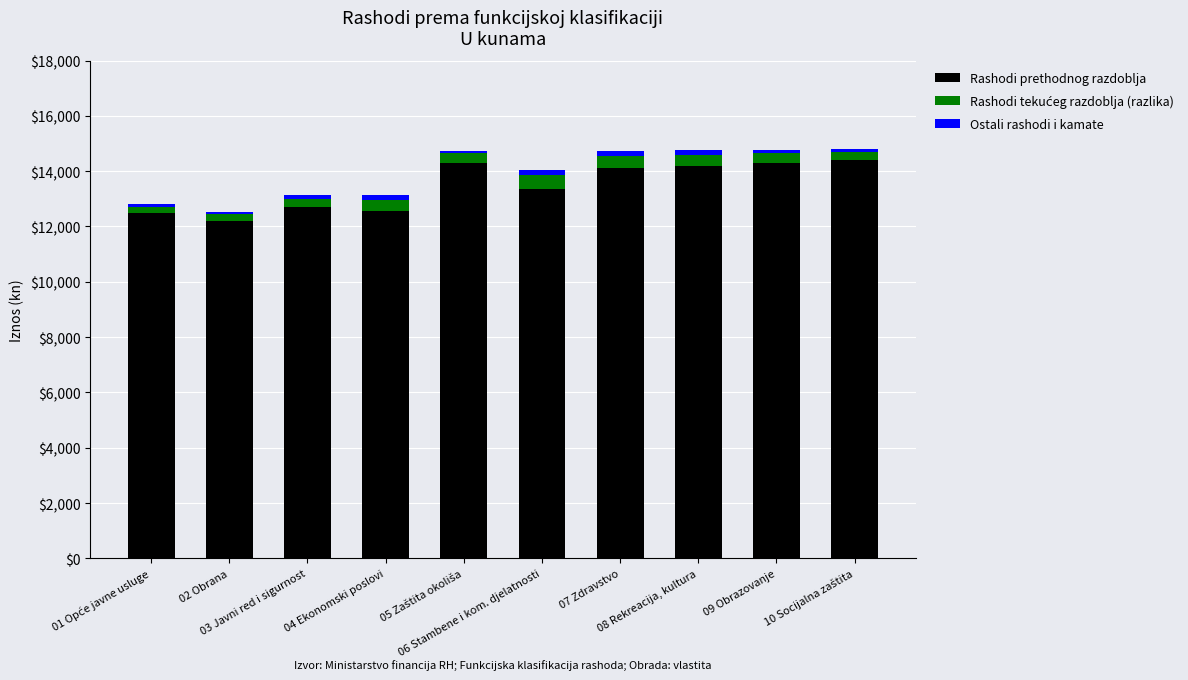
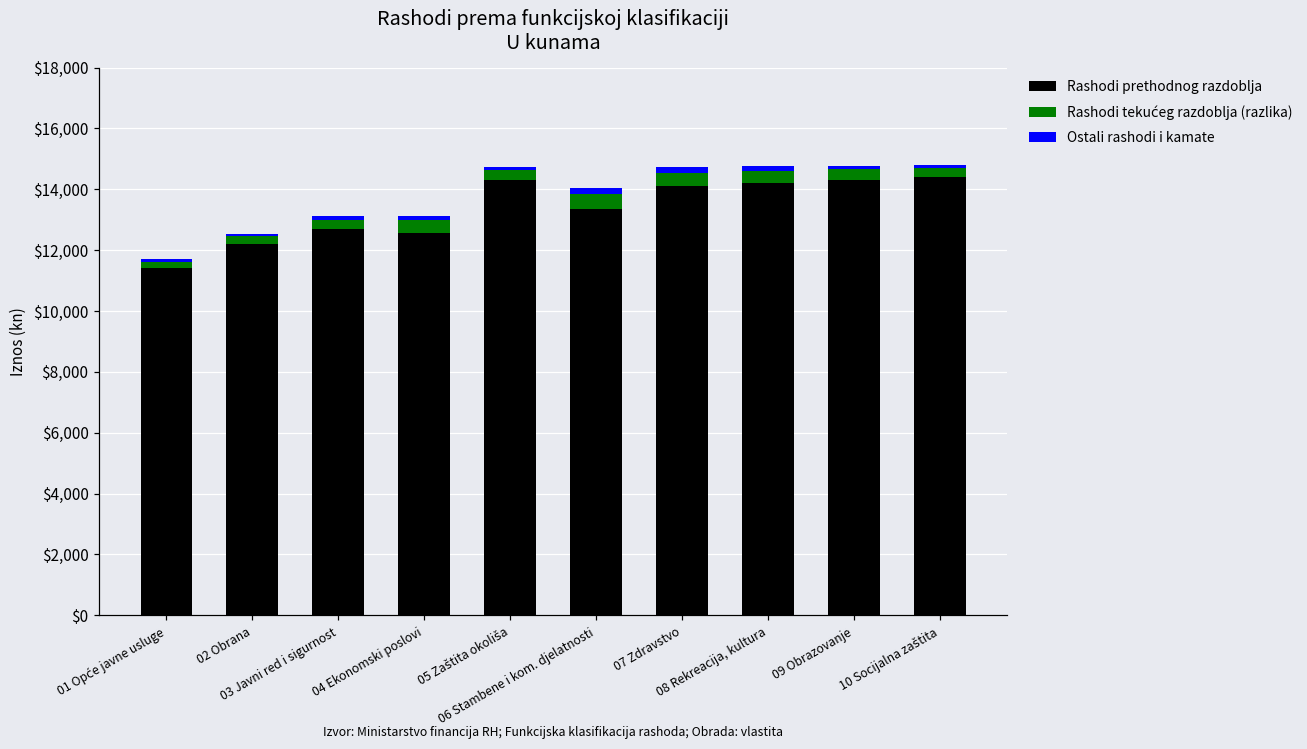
Rashodi prethodnog razdoblja, 01 Opće javne usluge: $12,500 -> $11,400
